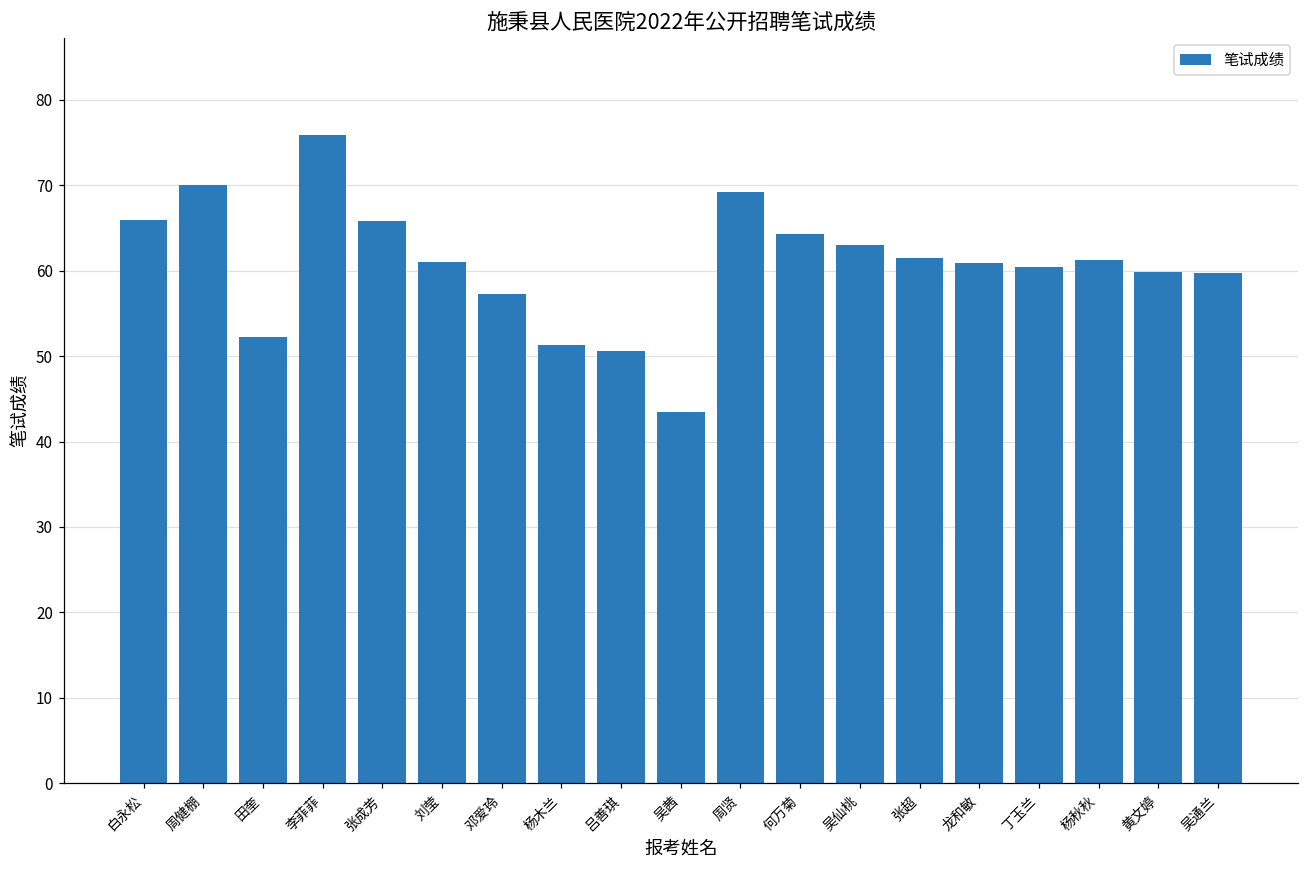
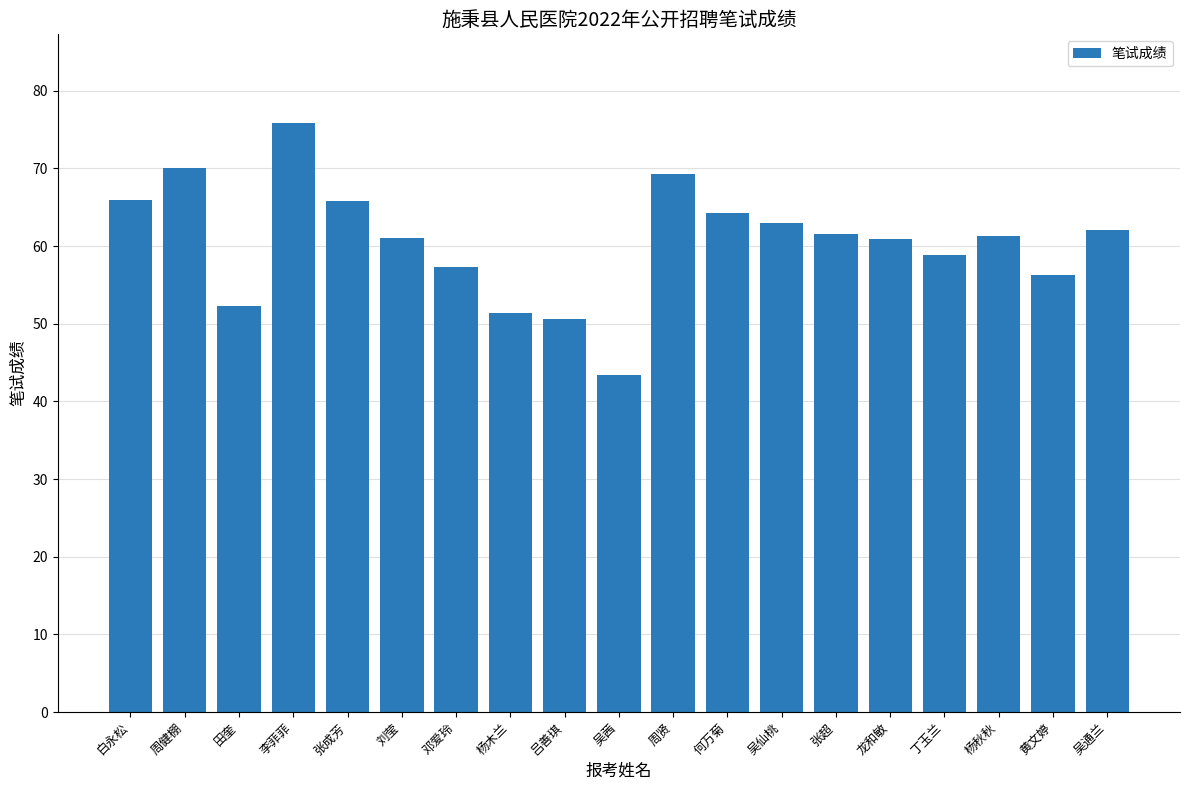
丁玉兰: 60 -> 59
黄文婷: 60 -> 56
吴通兰: 60 -> 62
